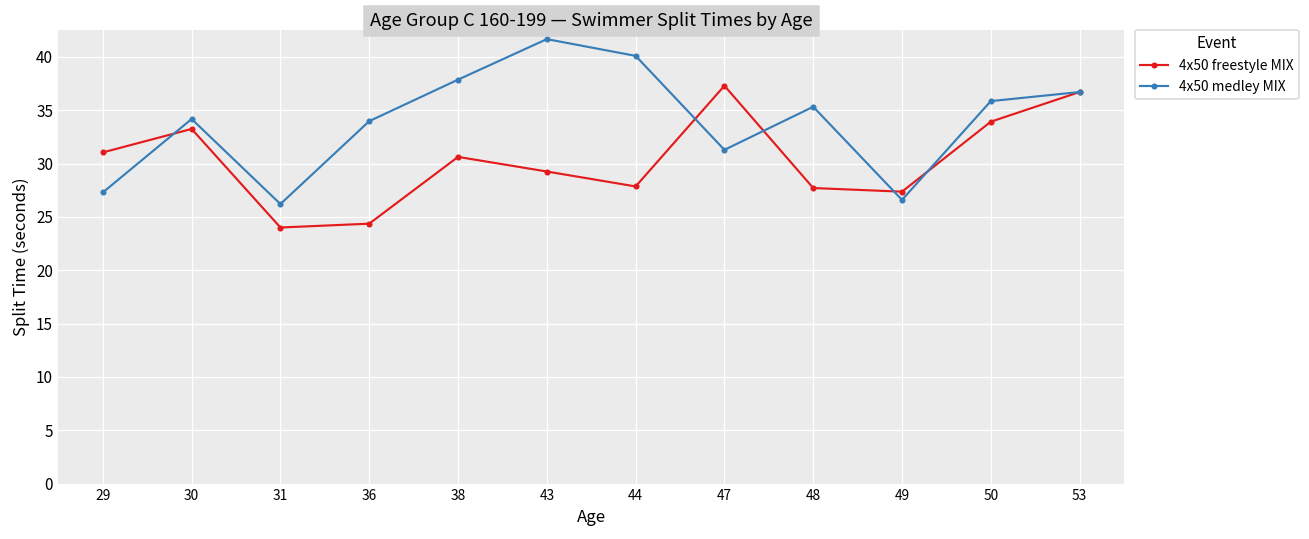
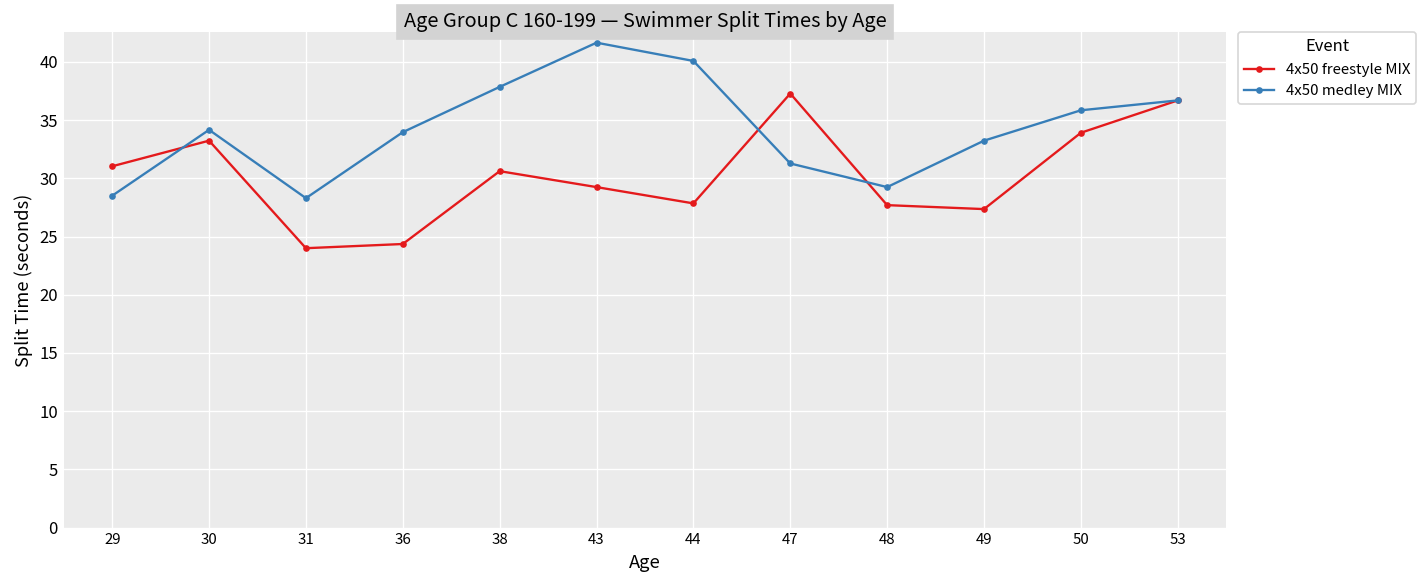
4x50 medley MIX, 29: 27 -> 29
4x50 medley MIX, 31: 26 -> 28
4x50 medley MIX, 48: 35 -> 29
4x50 medley MIX, 49: 27 -> 33
